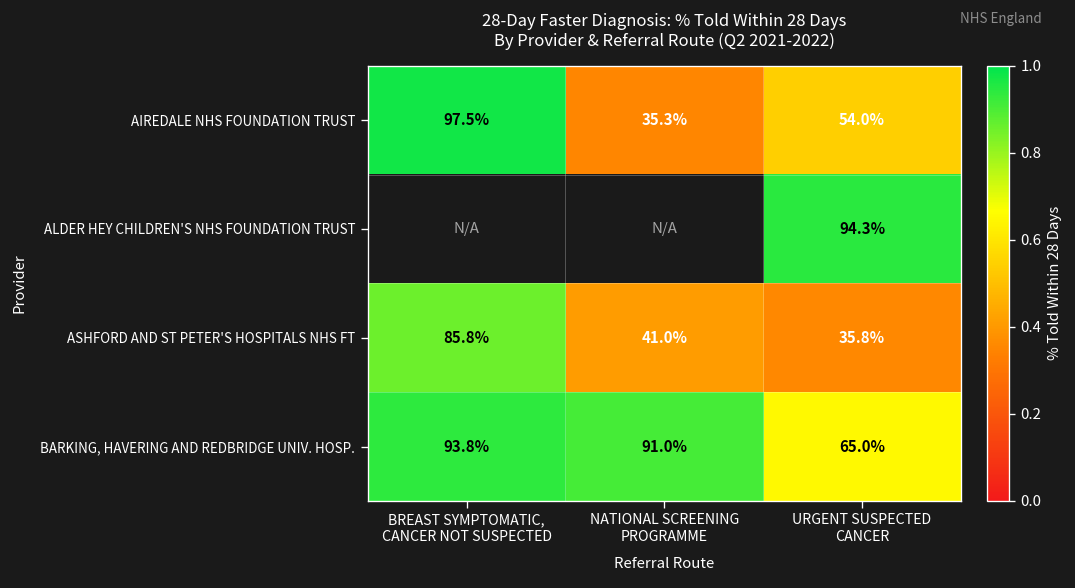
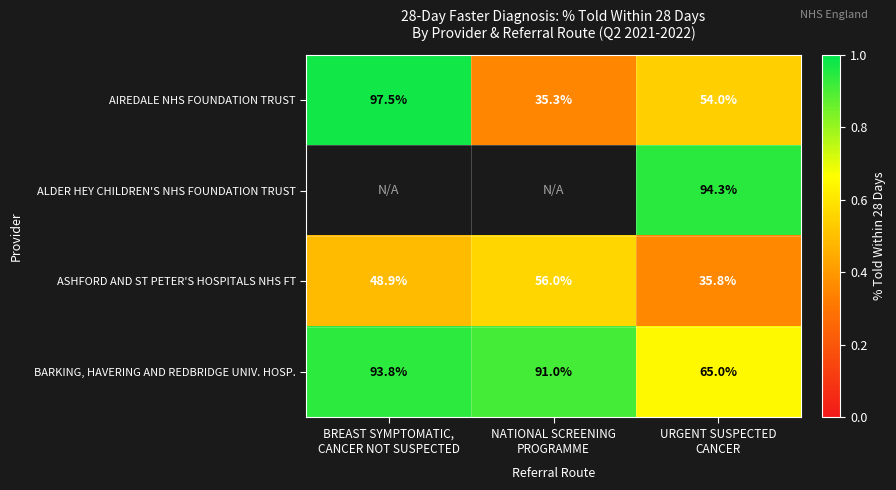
ASHFORD AND ST PETER'S HOSPITALS NHS FT, BREAST SYMPTOMATIC, CANCER NOT SUSPECTED: 85.8% -> 48.9%
ASHFORD AND ST PETER'S HOSPITALS NHS FT, NATIONAL SCREENING PROGRAMME: 41.0% -> 56.0%
